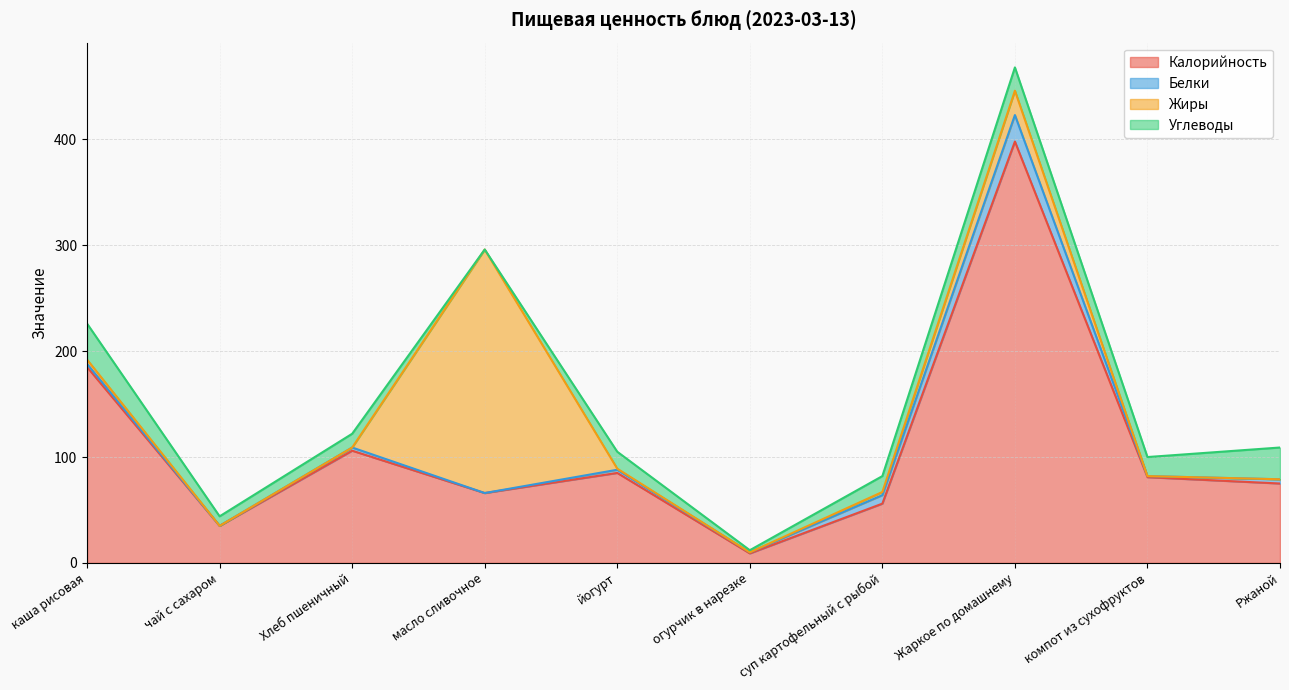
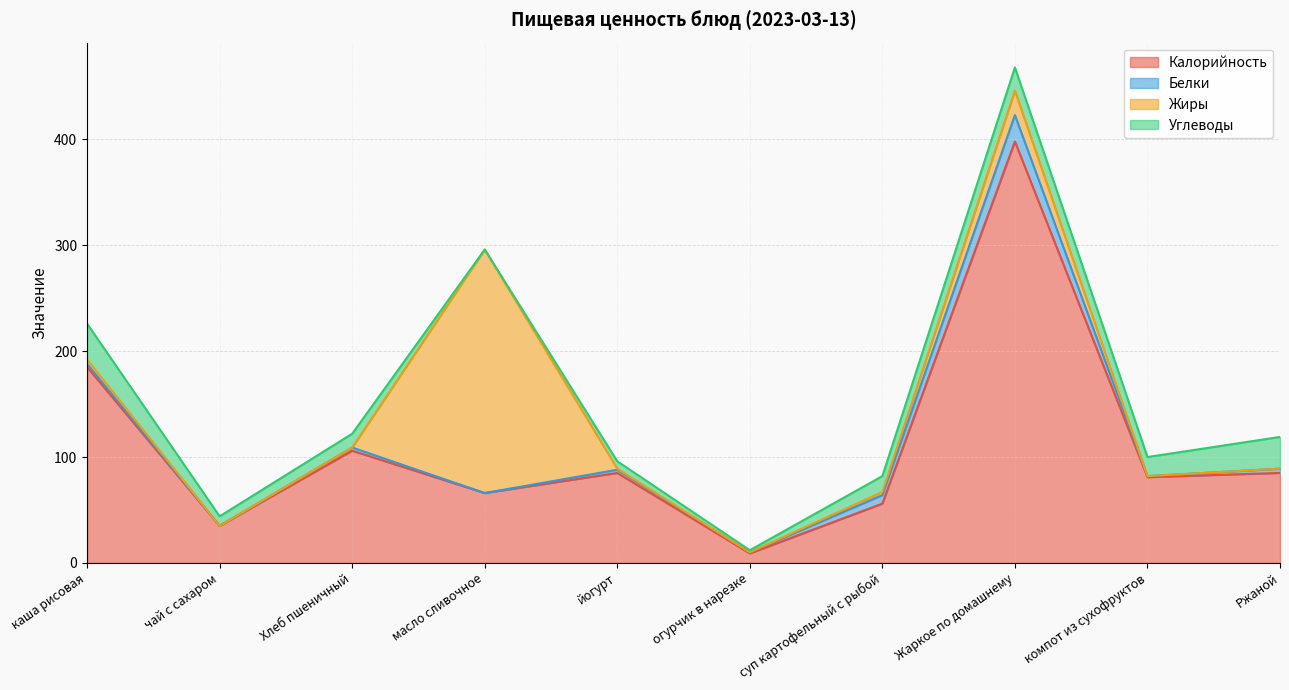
Углеводы, йогурт: 16 -> 7
Калорийность, Ржаной: 75 -> 85
